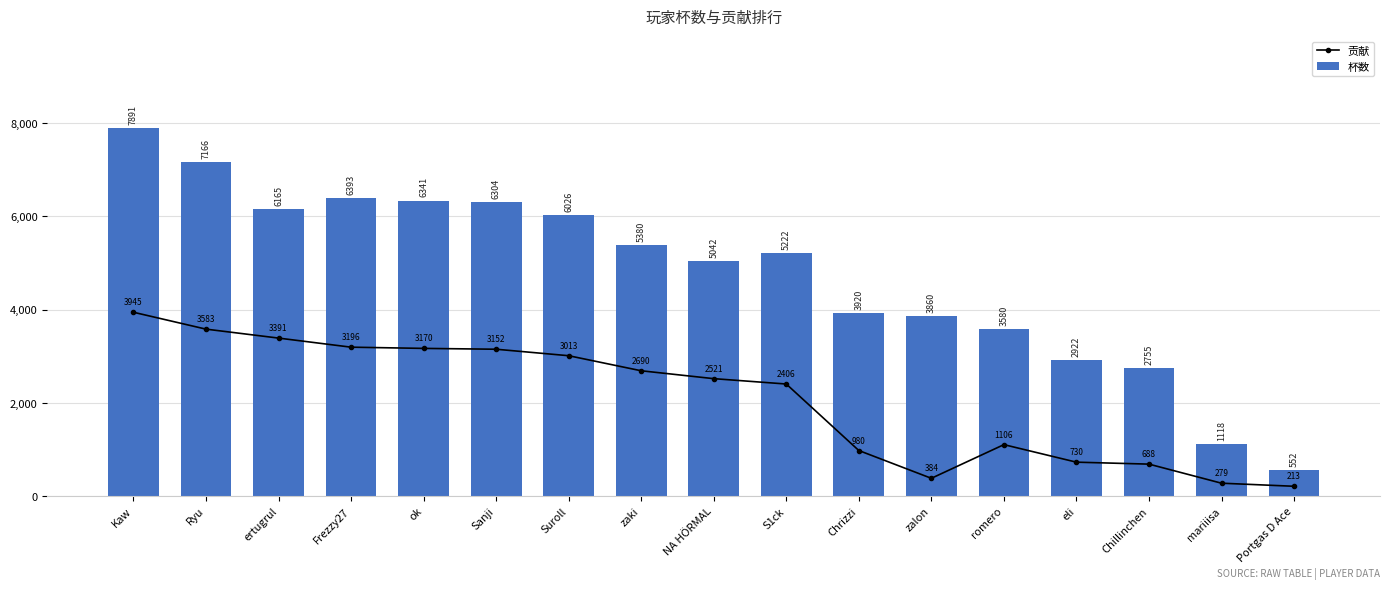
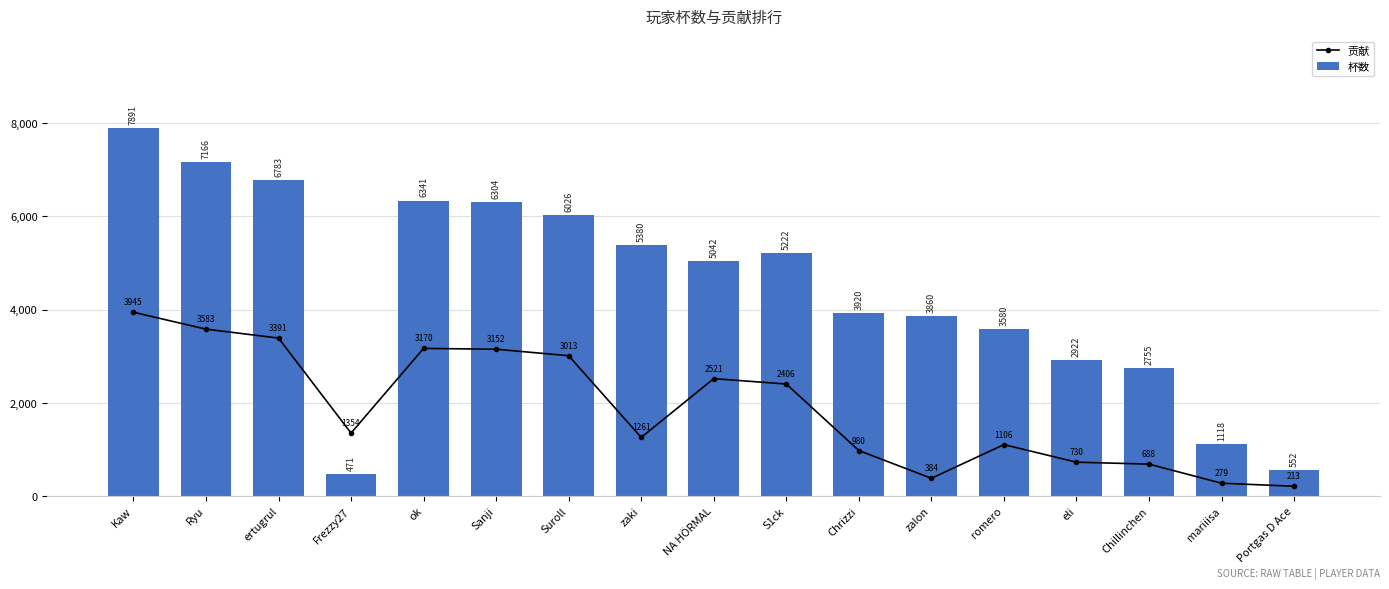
杯数, ertugrul: 6165 -> 6783
贡献, Frezzy27: 3196 -> 1354
杯数, Frezzy27: 6393 -> 471
贡献, zaki: 2690 -> 1261
